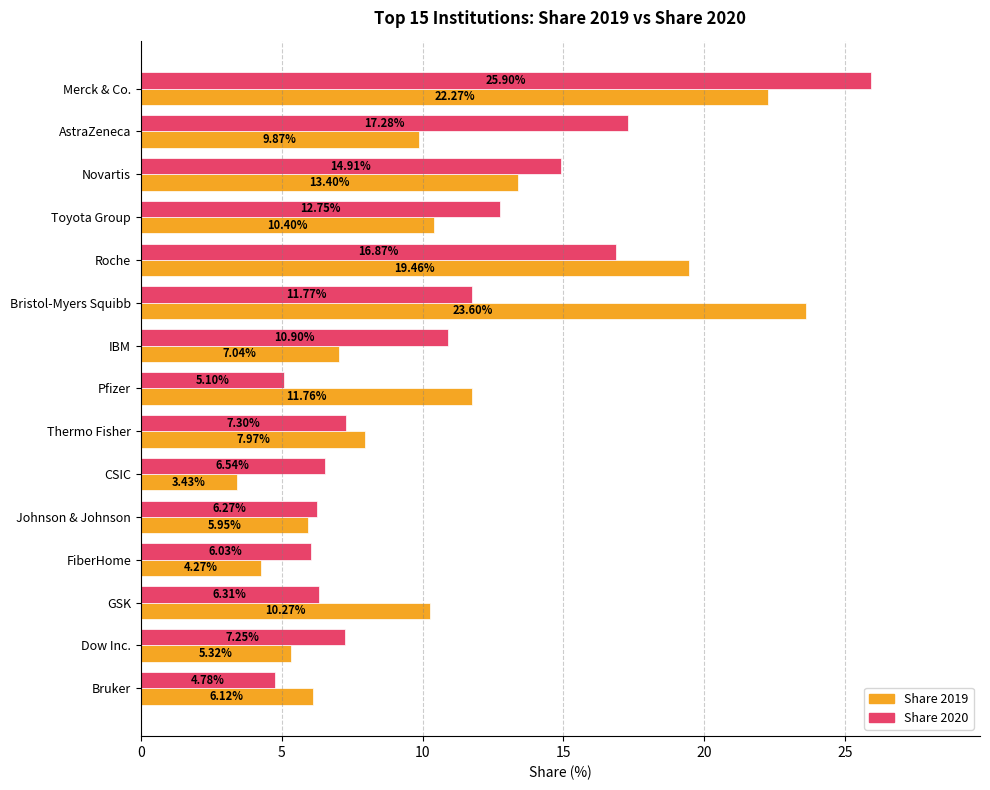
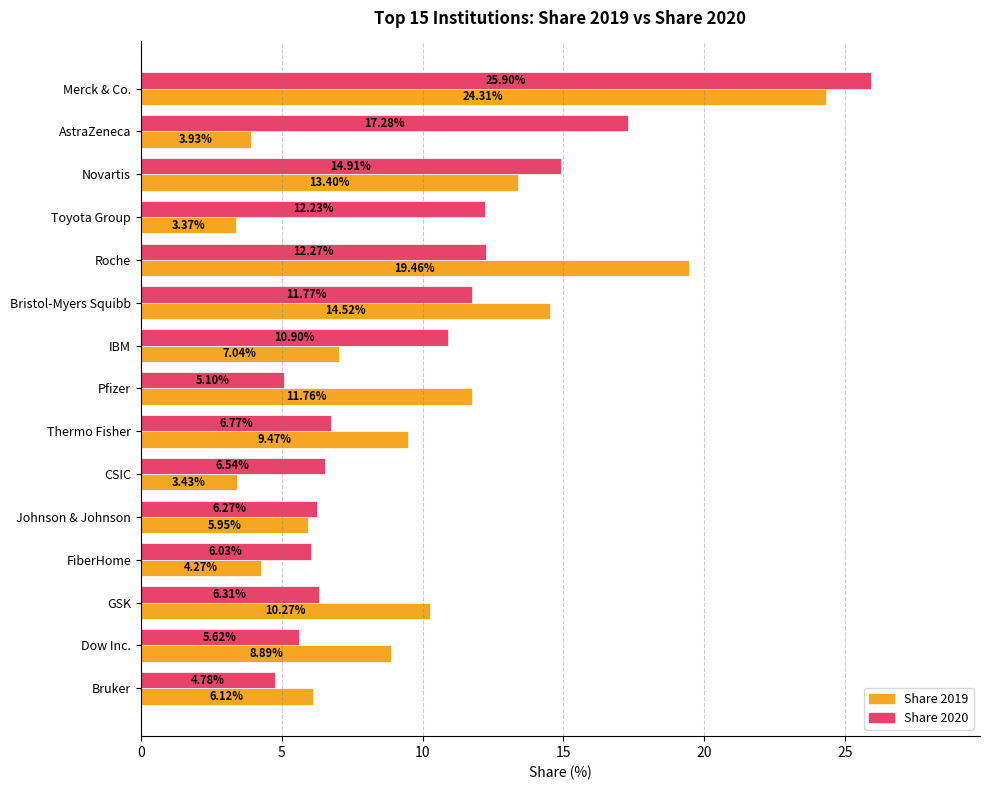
Share 2019, Merck & Co.: 22.27% -> 24.31%
Share 2019, AstraZeneca: 9.87% -> 3.93%
Share 2020, Toyota Group: 12.75% -> 12.23%
Share 2019, Toyota Group: 10.40% -> 3.37%
Share 2020, Roche: 16.87% -> 12.27%
Share 2019, Bristol-Myers Squibb: 23.60% -> 14.52%
Share 2020, Thermo Fisher: 7.30% -> 6.77%
Share 2019, Thermo Fisher: 7.97% -> 9.47%
Share 2020, Dow Inc.: 7.25% -> 5.62%
Share 2019, Dow Inc.: 5.32% -> 8.89%
